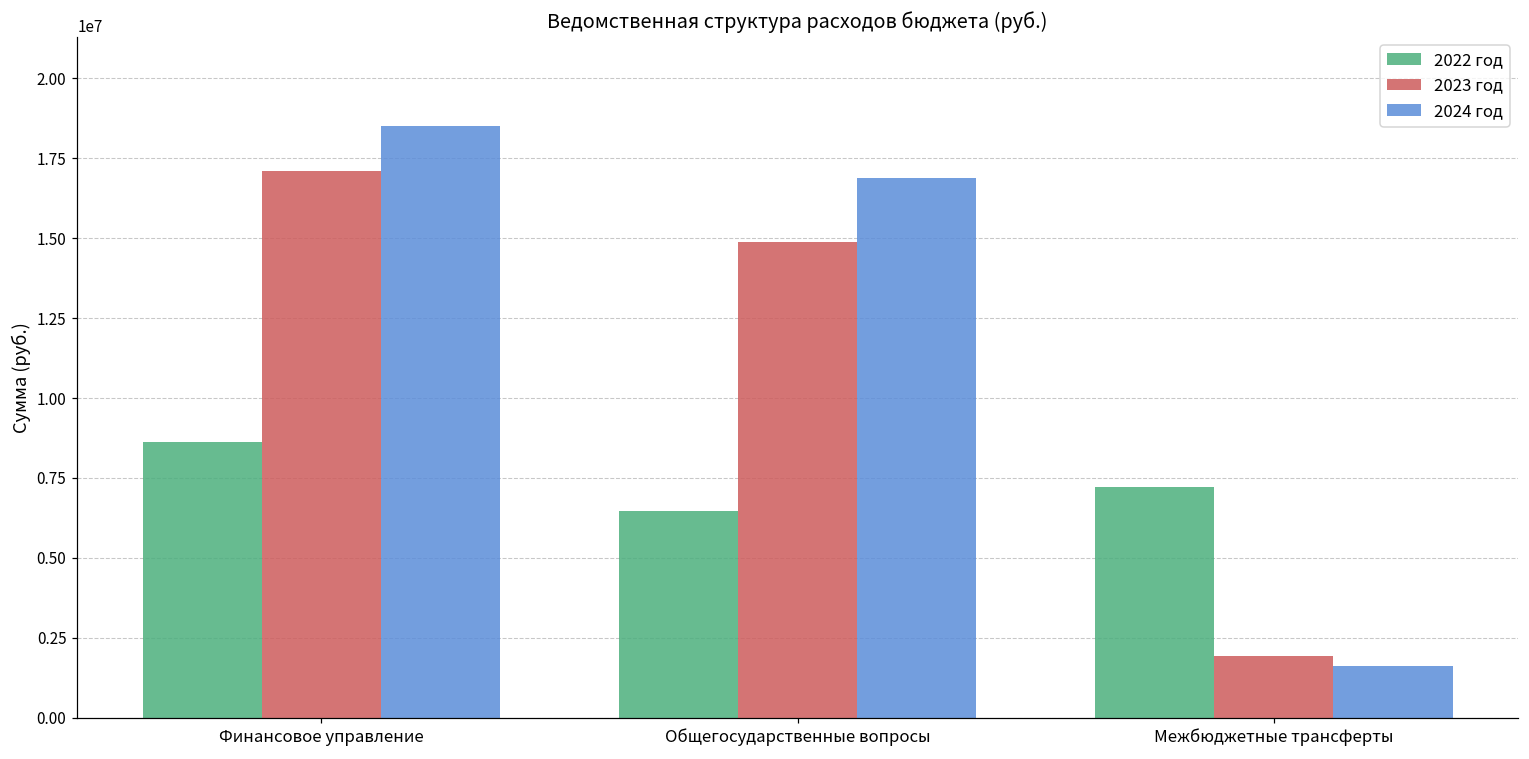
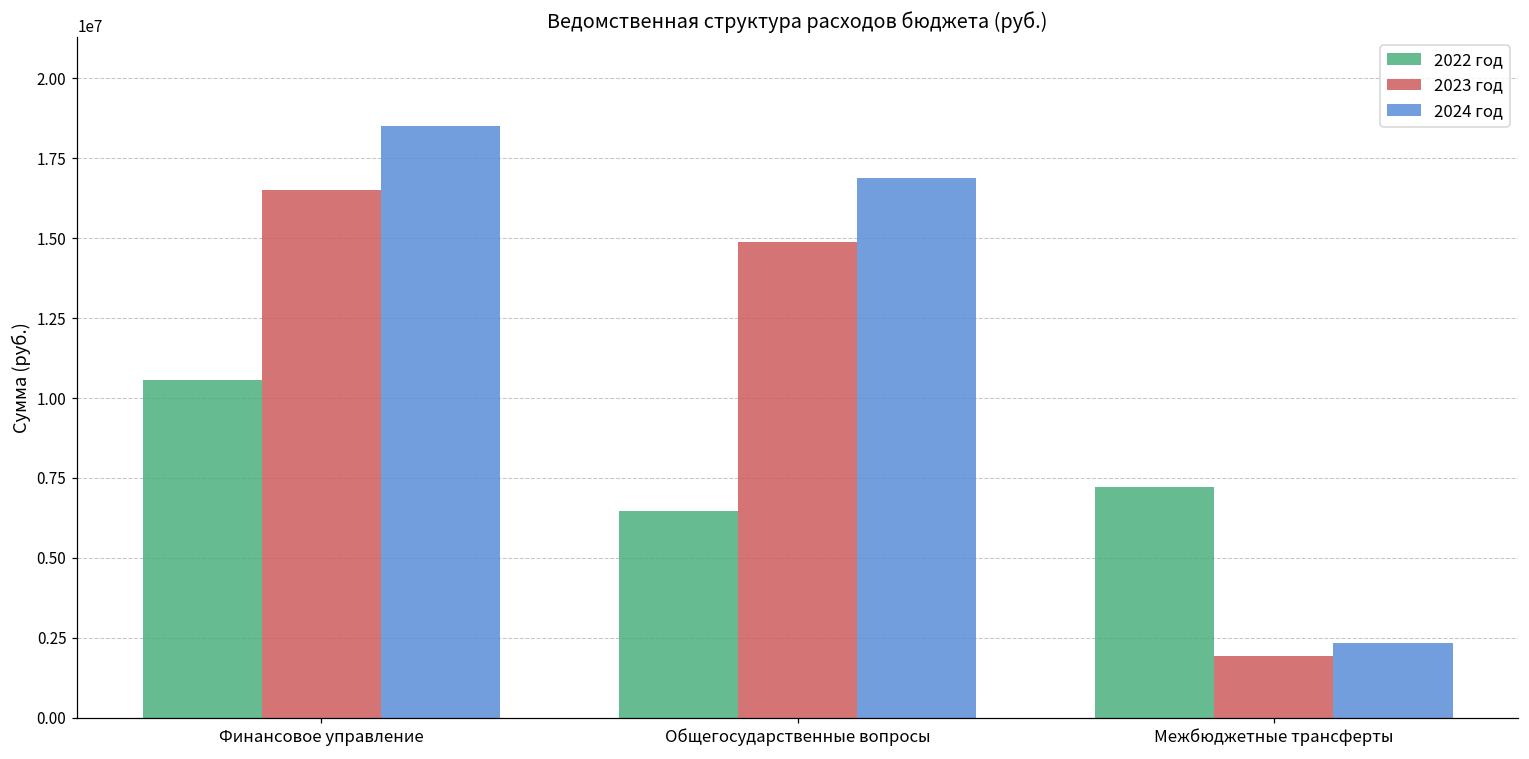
2022 год, Финансовое управление: 8600000 -> 10600000
2023 год, Финансовое управление: 17100000 -> 16500000
2024 год, Межбюджетные трансферты: 1600000 -> 2300000
